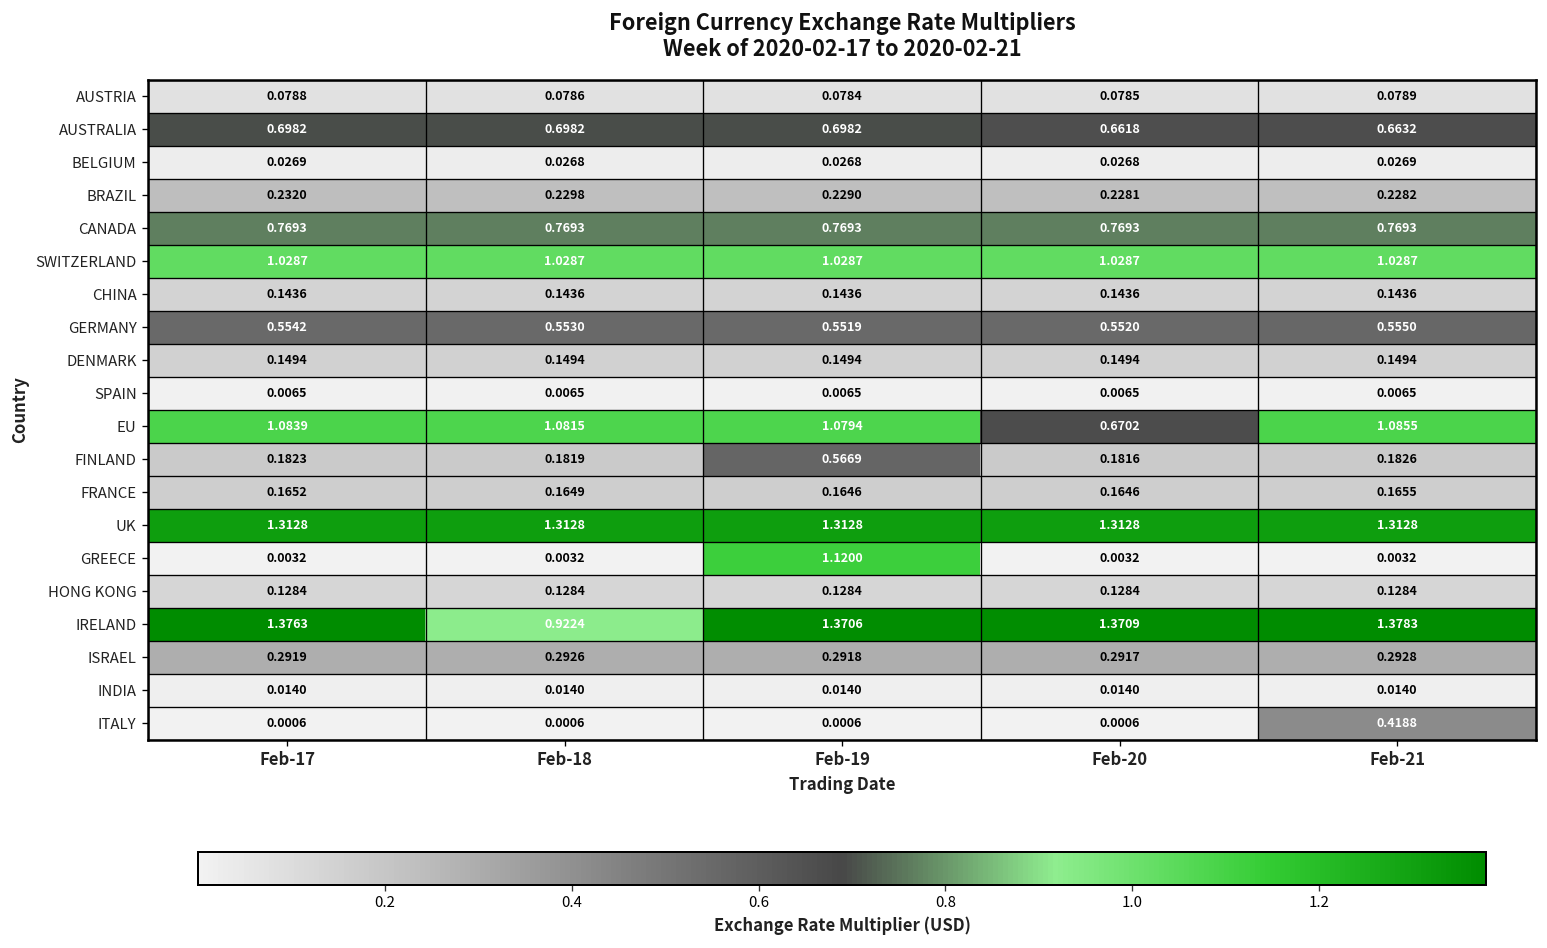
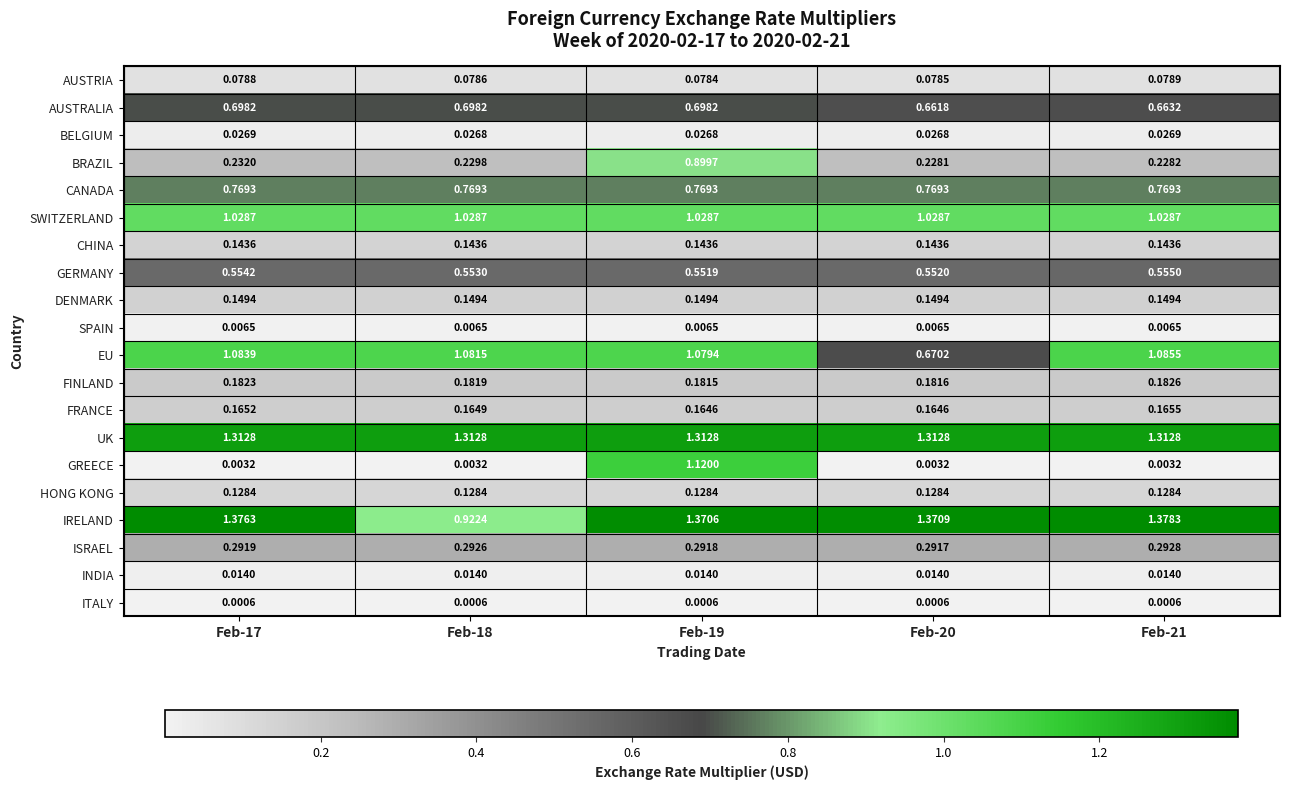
BRAZIL, Feb-19: 0.2290 -> 0.8997
FINLAND, Feb-19: 0.5669 -> 0.1815
ITALY, Feb-21: 0.4188 -> 0.0006
